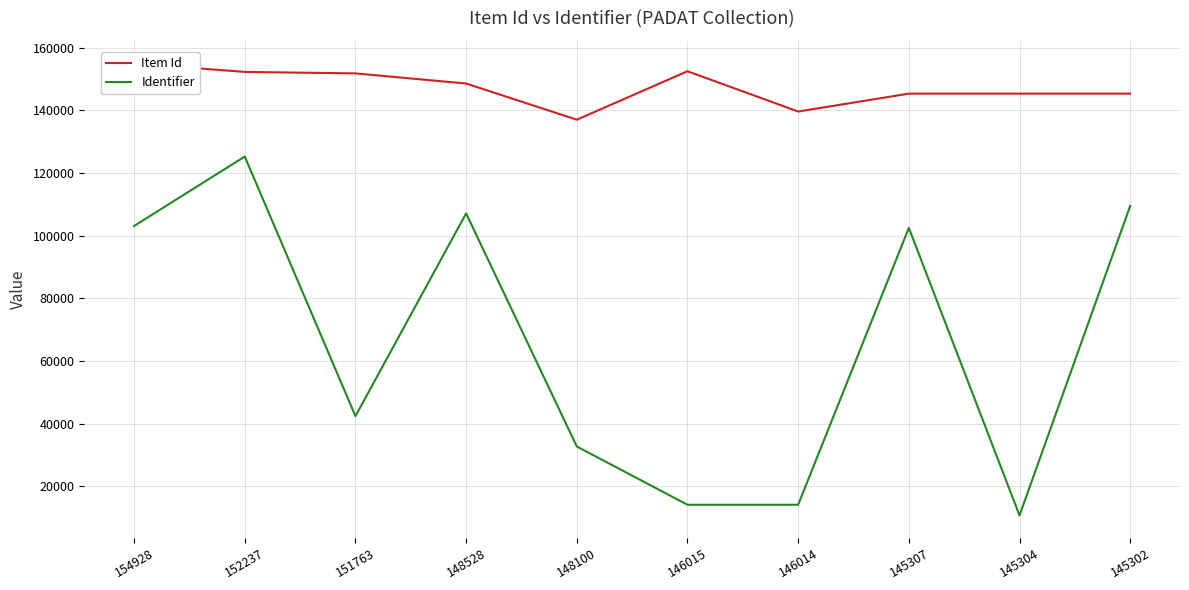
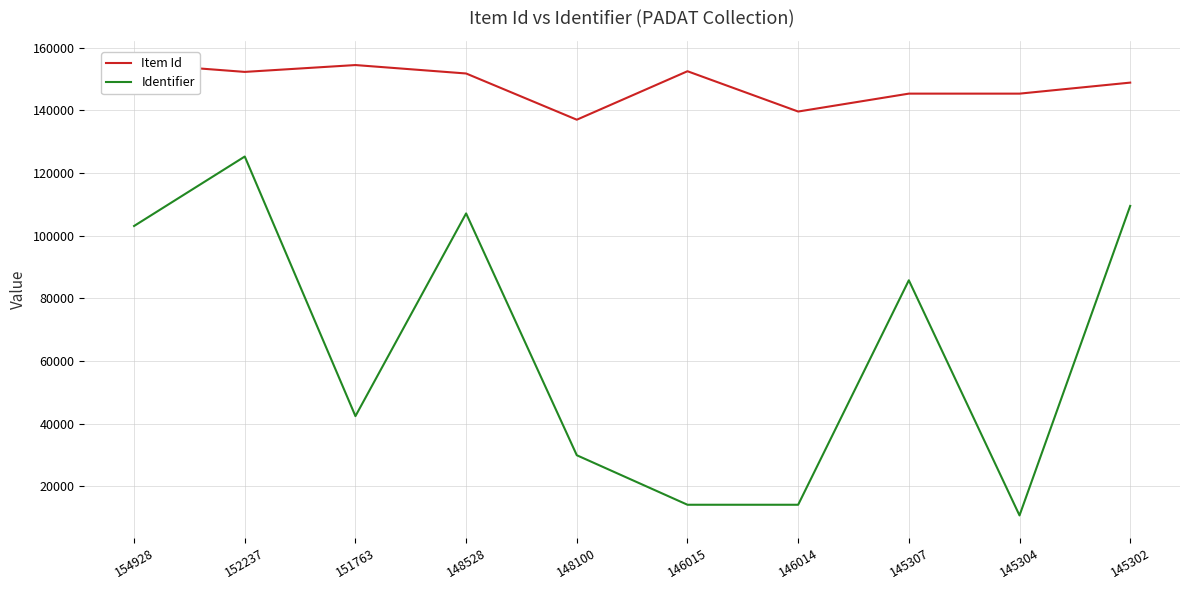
Item Id, 151763: 152000 -> 154000
Item Id, 148528: 149000 -> 152000
Identifier, 148100: 33000 -> 30000
Identifier, 145307: 102000 -> 86000
Item Id, 145302: 145000 -> 149000
